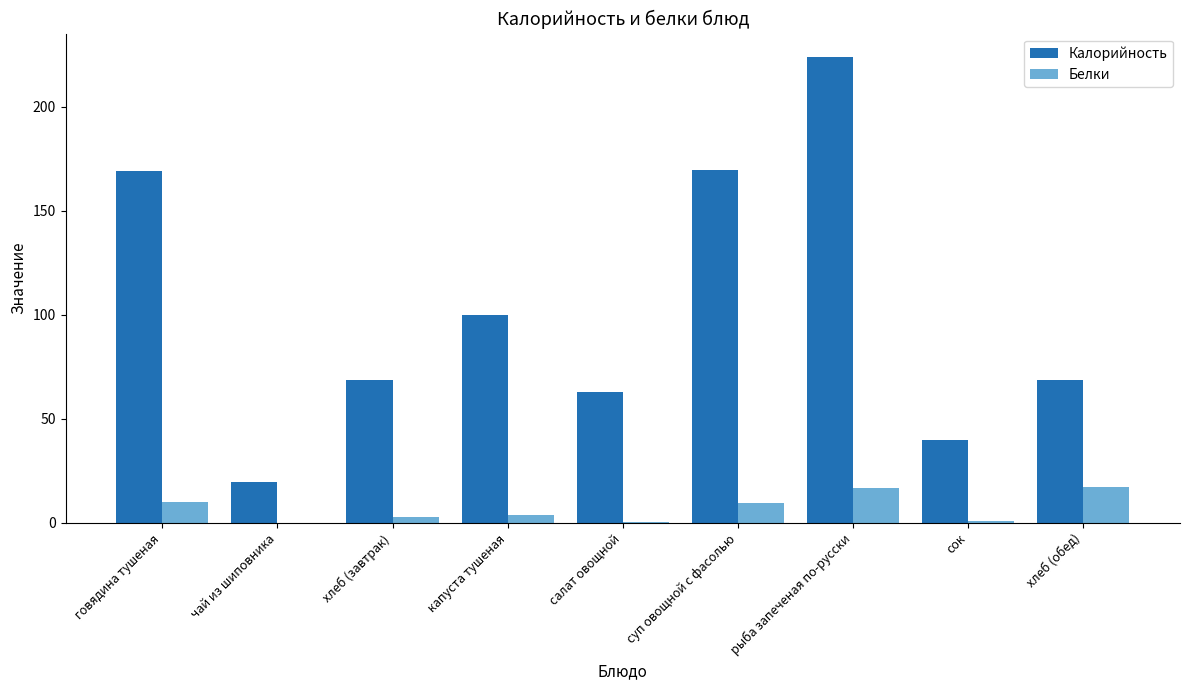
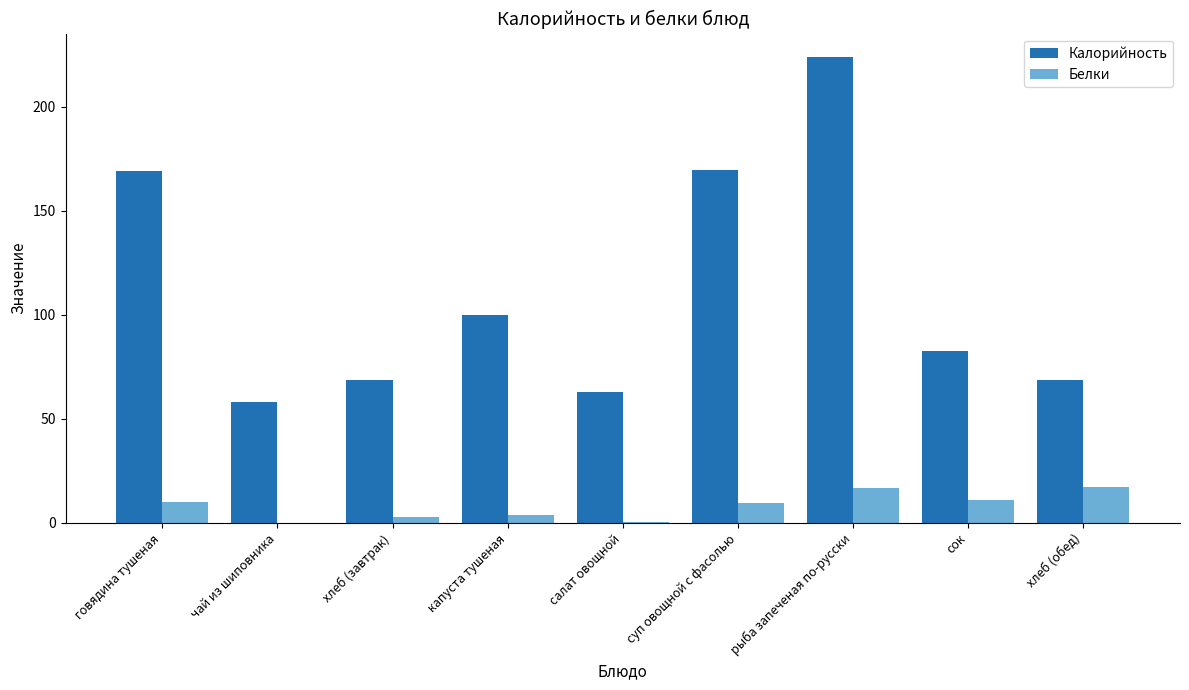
Калорийность, чай из шиповника: 19 -> 58
Калорийность, сок: 40 -> 83
Белки, сок: 1 -> 11
